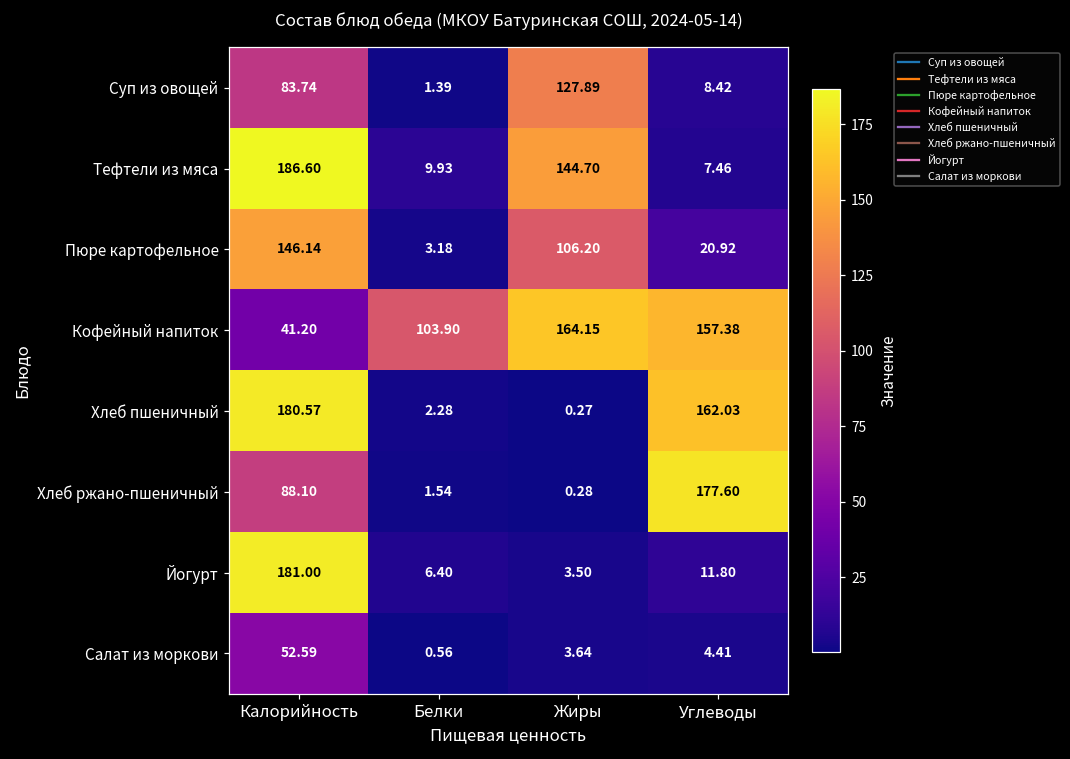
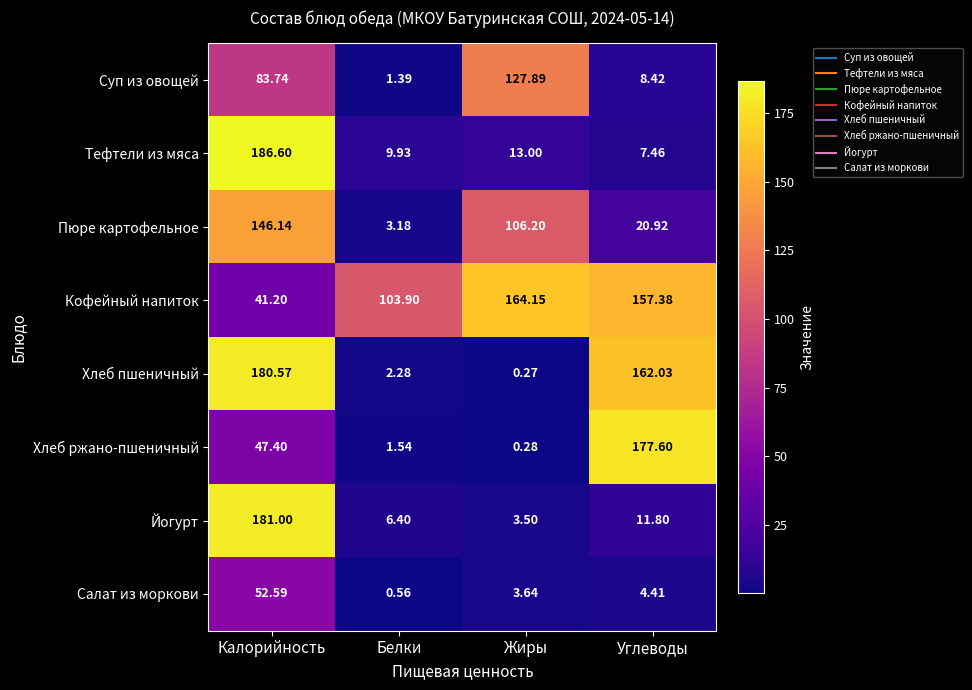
Тефтели из мяса, Жиры: 144.70 -> 13.00
Хлеб ржано-пшеничный, Калорийность: 88.10 -> 47.40
